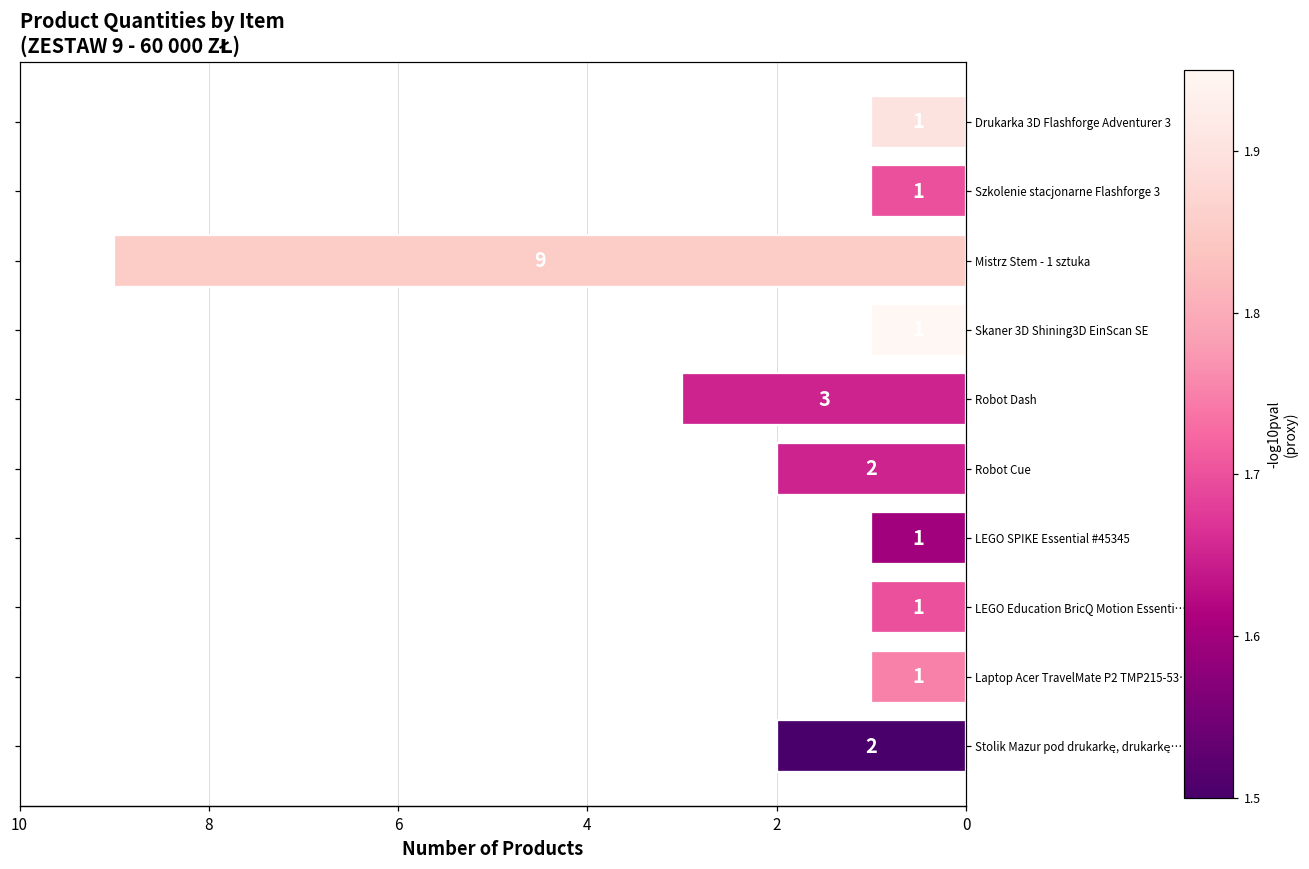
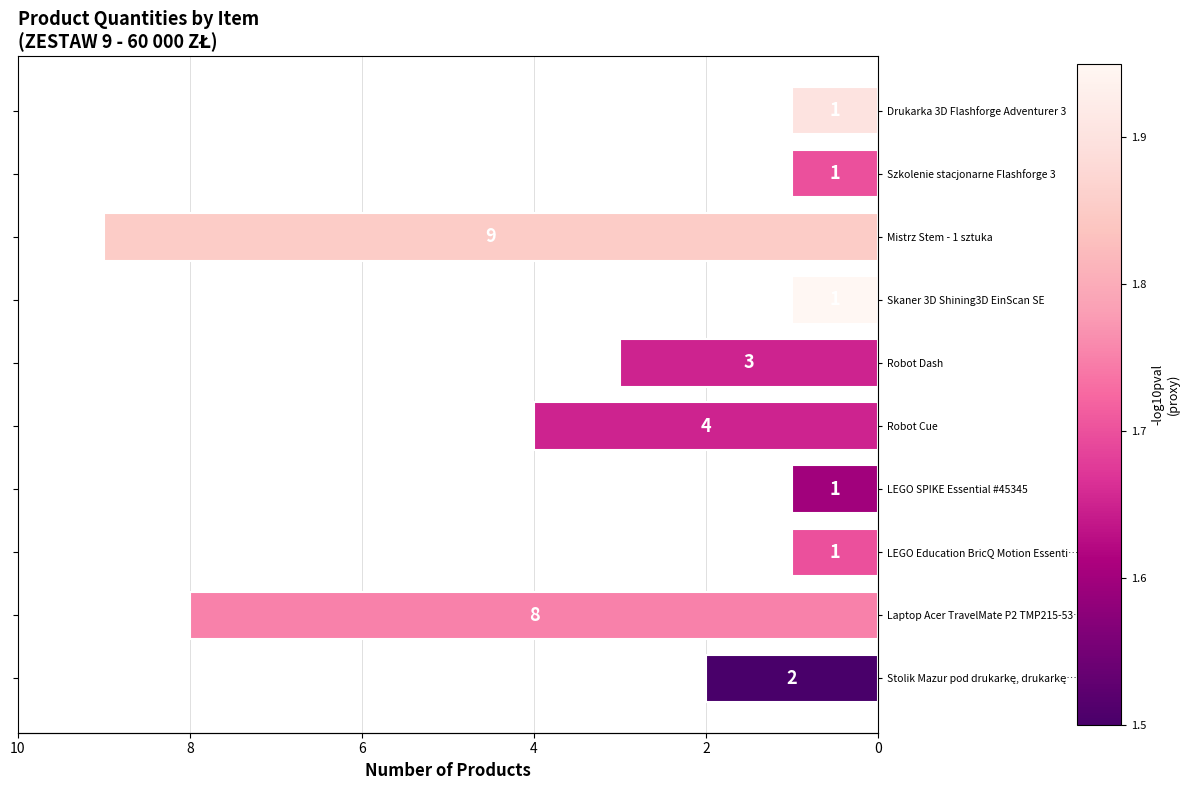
Robot Cue: 2 -> 4
Laptop Acer TravelMate P2 TMP215-53…: 1 -> 8
